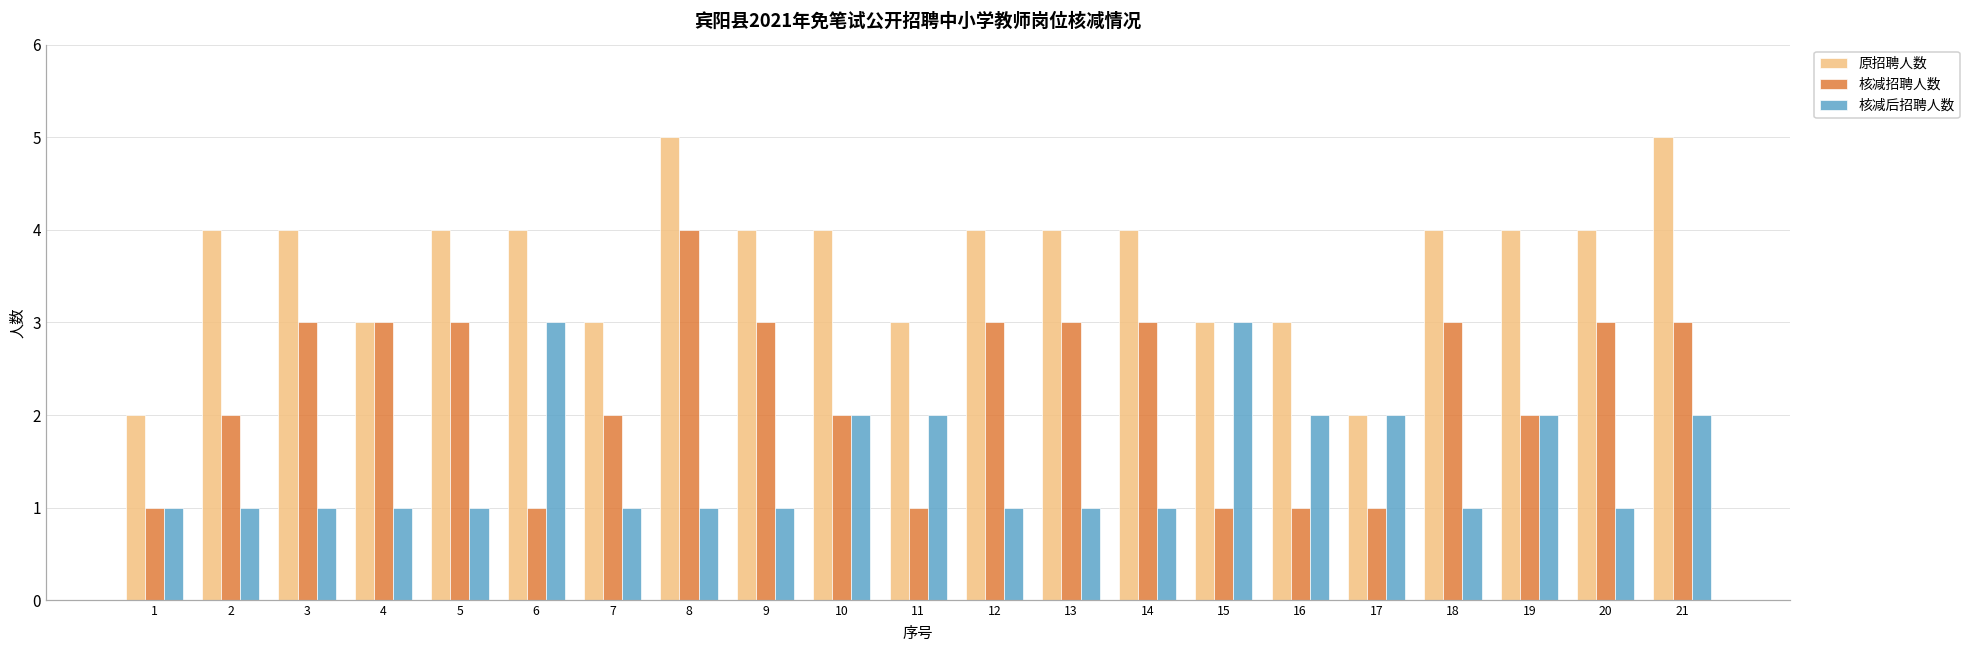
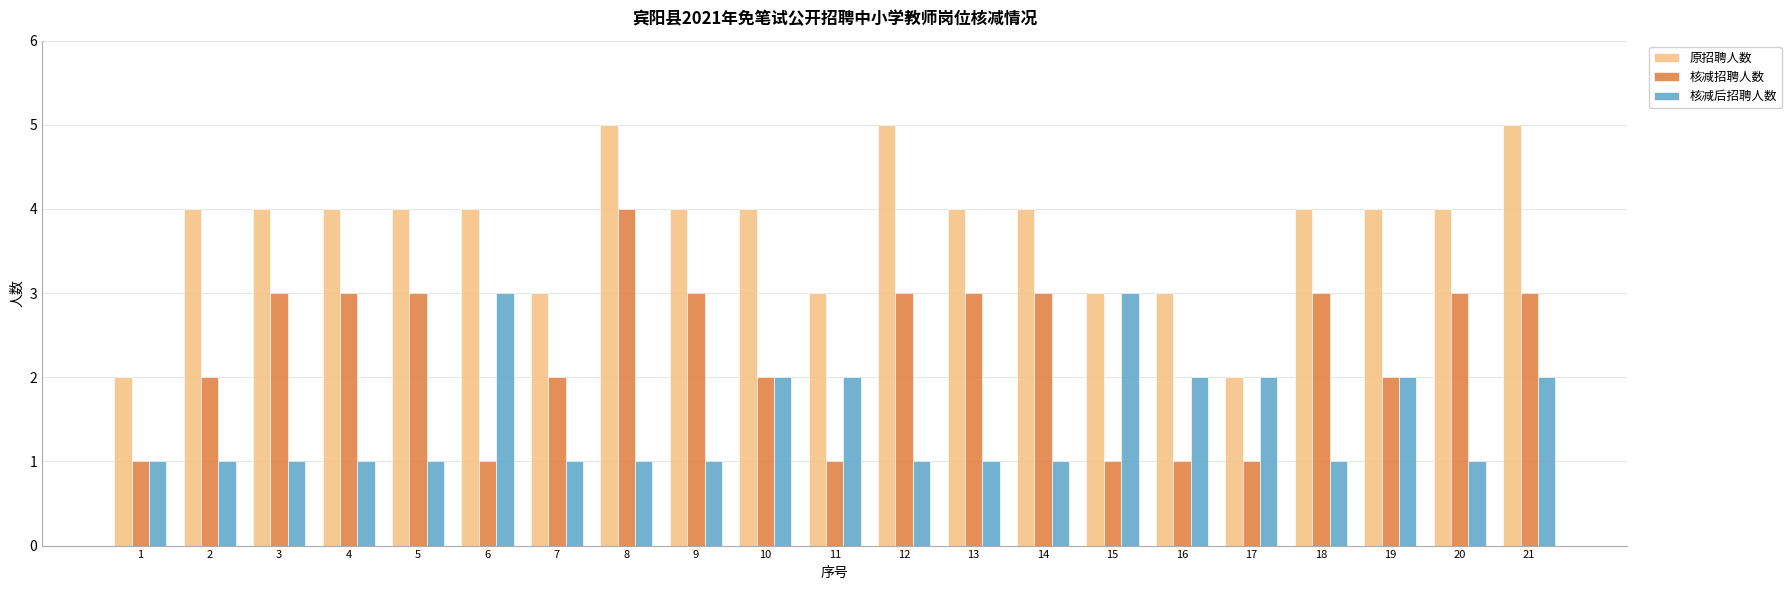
原招聘人数, 4: 3 -> 4
原招聘人数, 12: 4 -> 5
